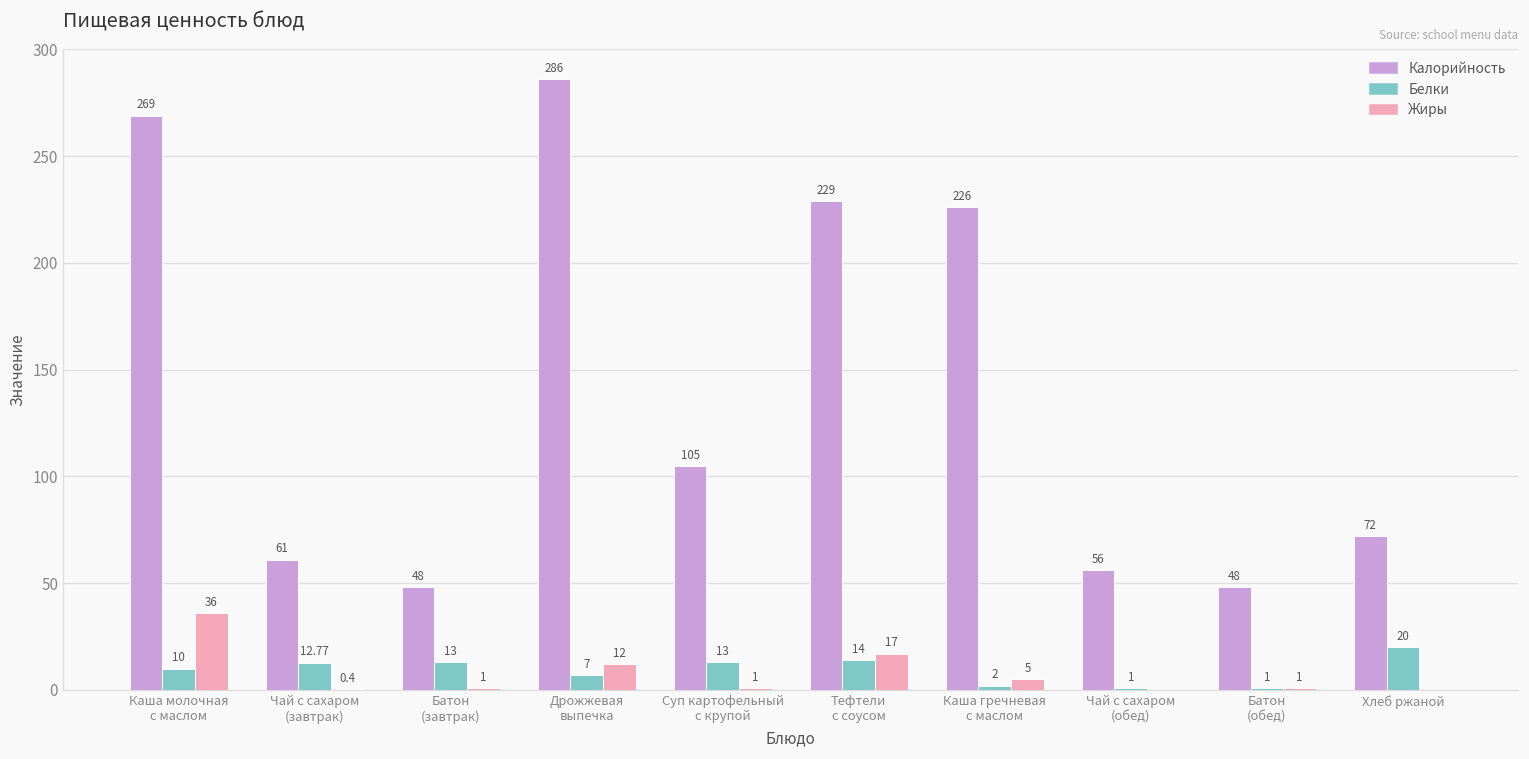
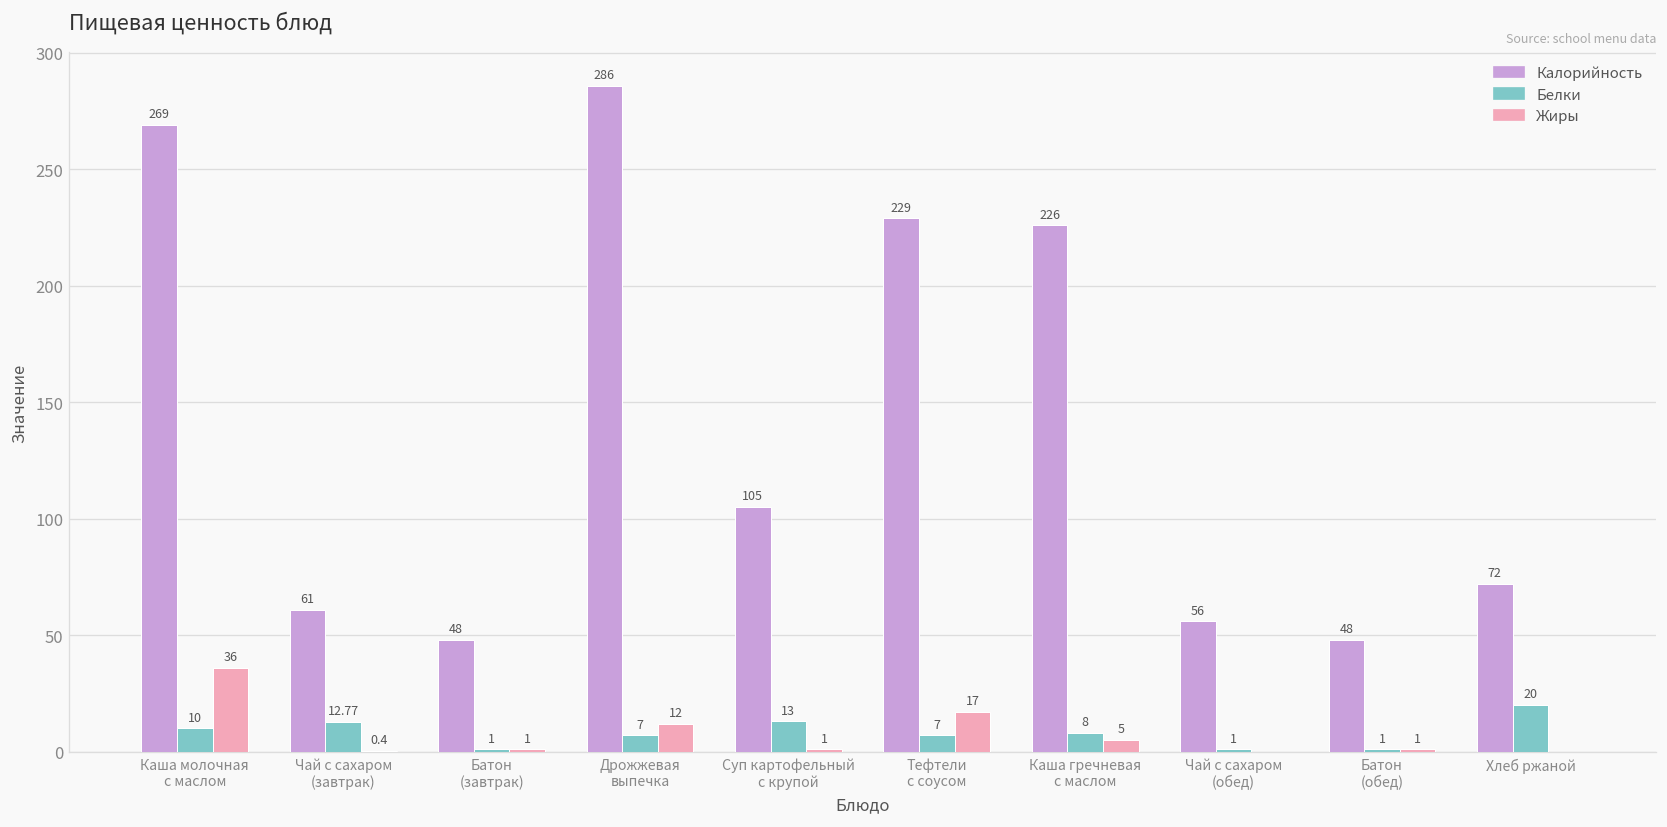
Белки, Батон (завтрак): 13 -> 1
Белки, Тефтели с соусом: 14 -> 7
Белки, Каша гречневая с маслом: 2 -> 8
